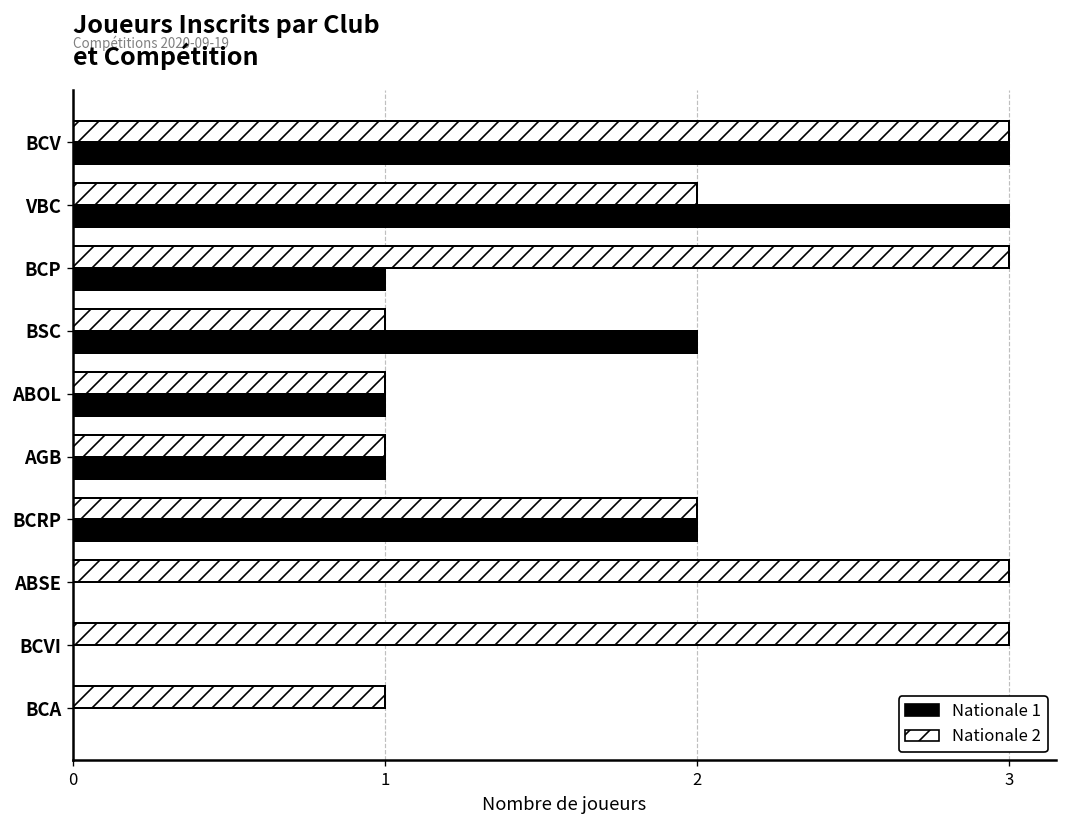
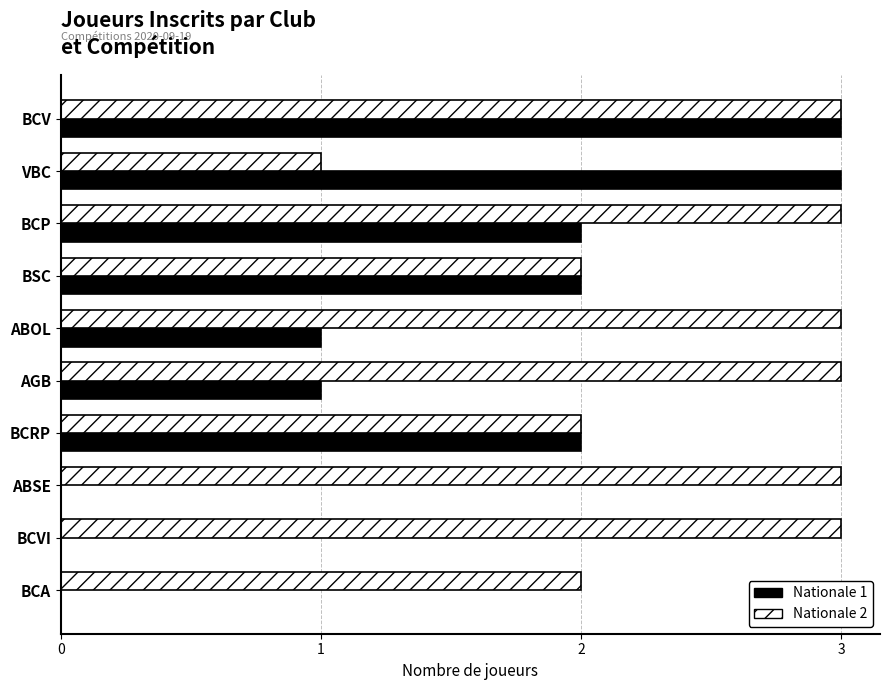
Nationale 2, VBC: 2 -> 1
Nationale 1, BCP: 1 -> 2
Nationale 2, BSC: 1 -> 2
Nationale 2, ABOL: 1 -> 3
Nationale 2, AGB: 1 -> 3
Nationale 2, BCA: 1 -> 2
